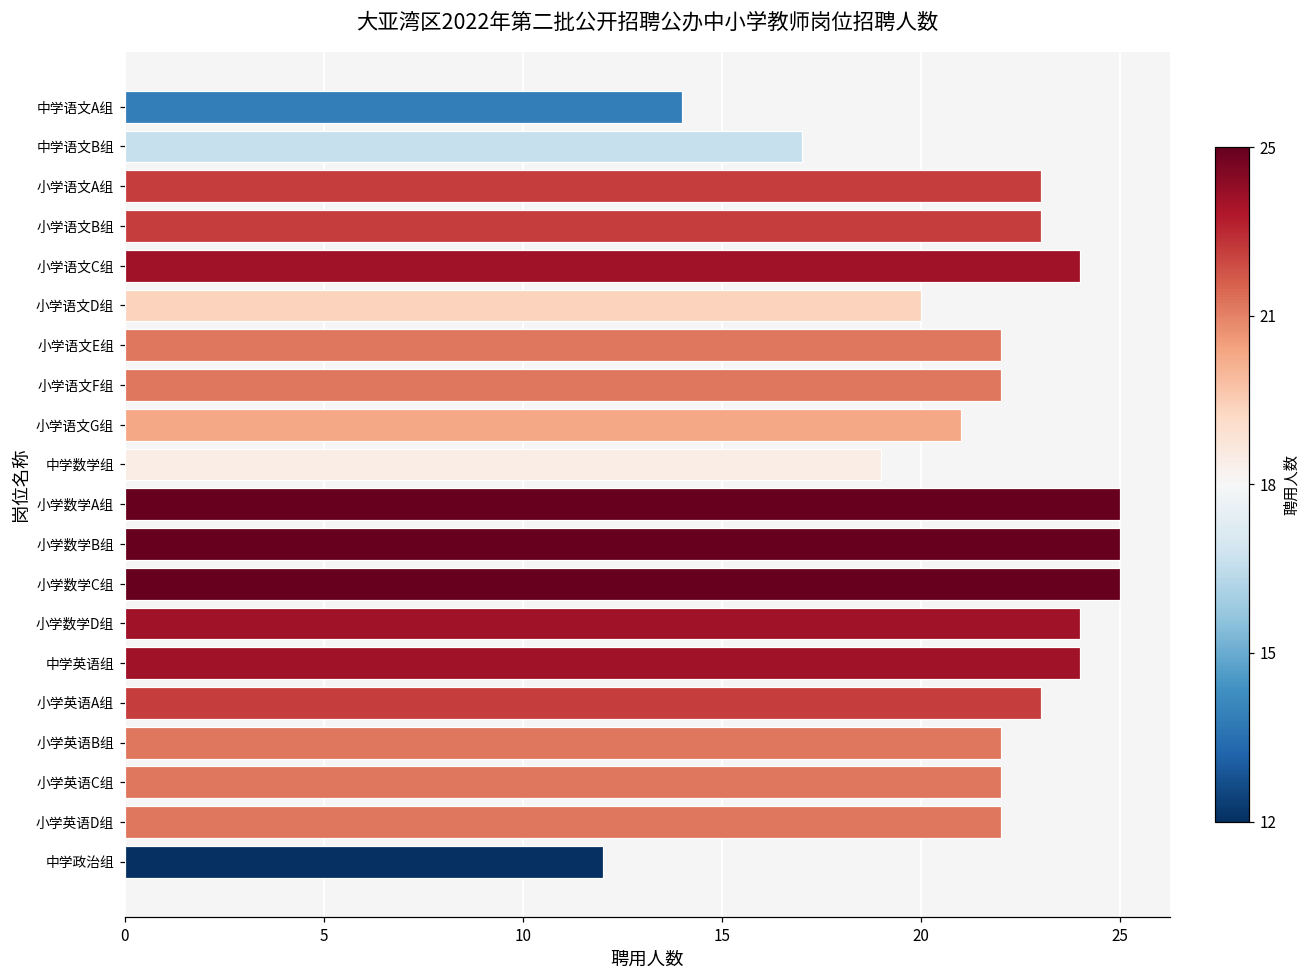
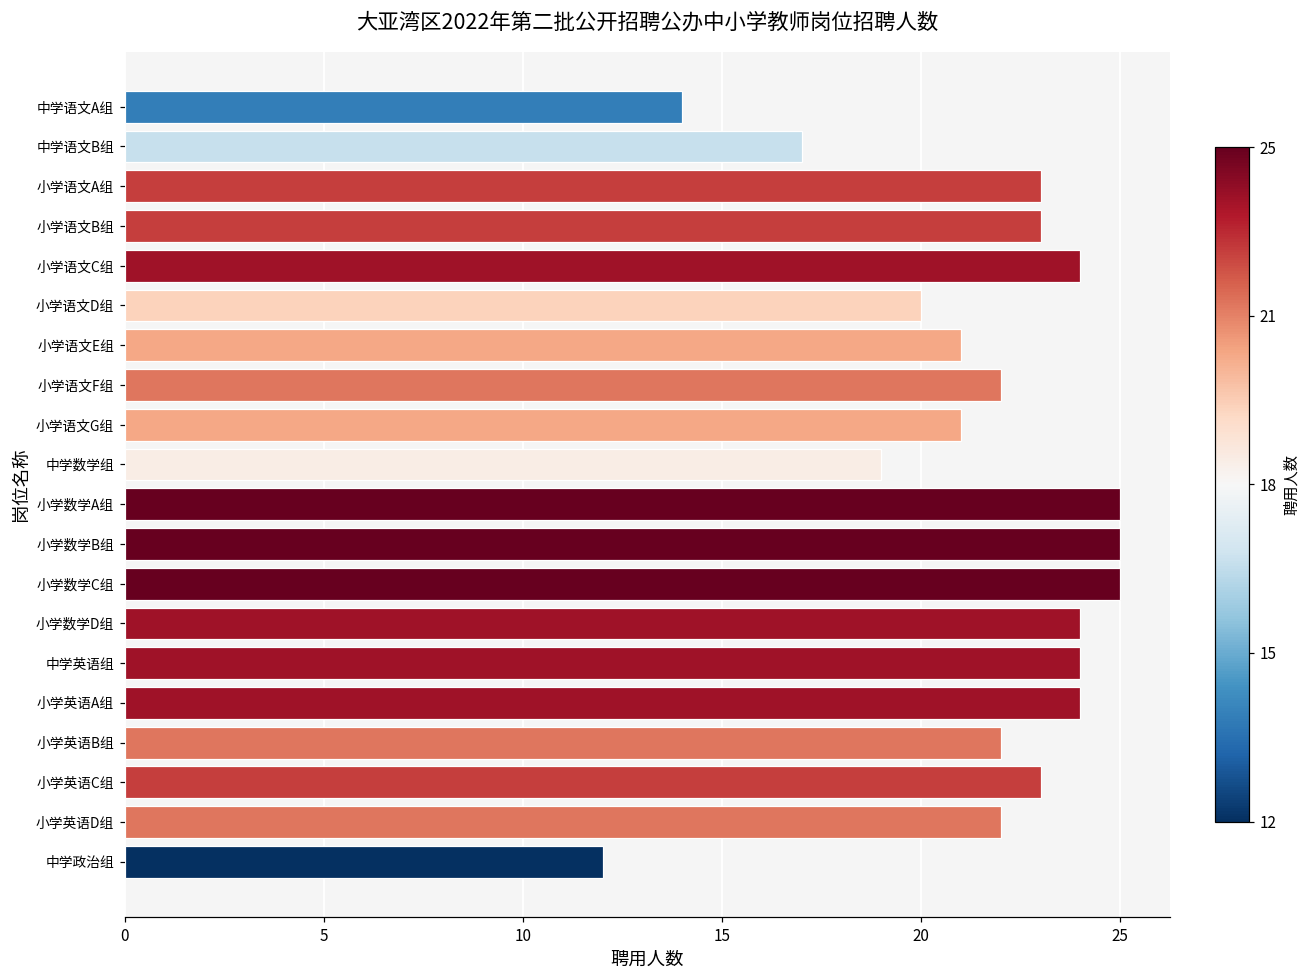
小学语文E组: 22 -> 21
小学英语A组: 23 -> 24
小学英语C组: 22 -> 23
